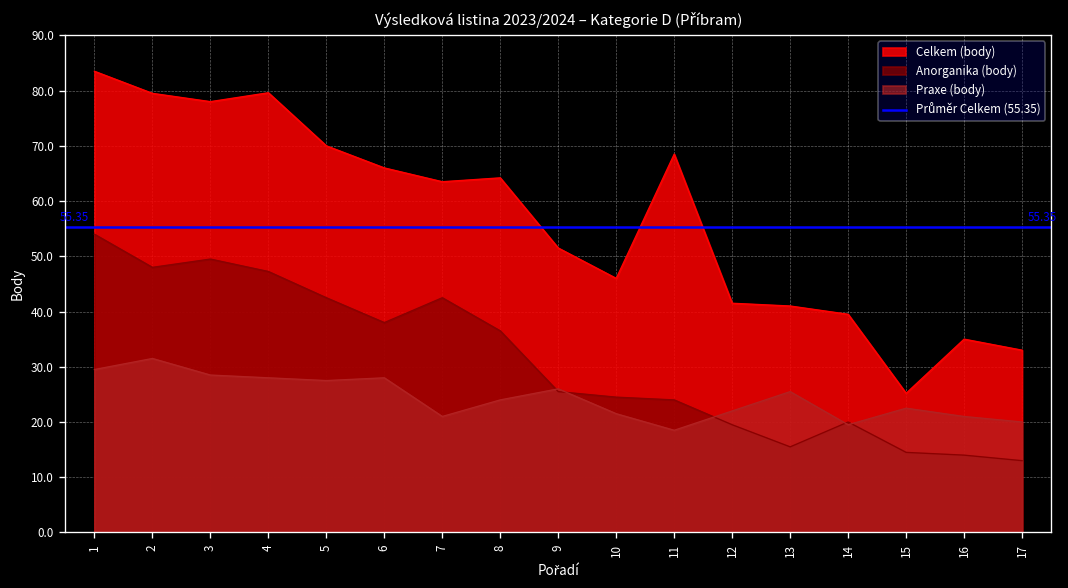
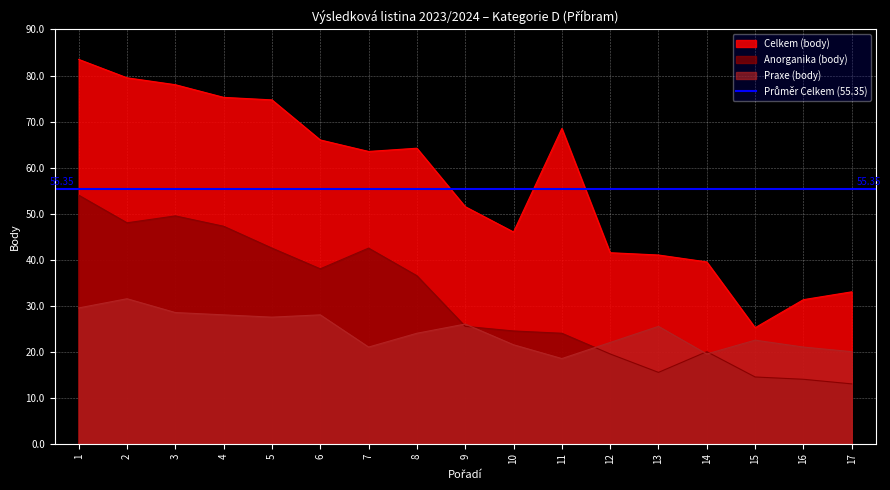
Celkem (body), 4: 80 -> 75
Celkem (body), 5: 70 -> 75
Celkem (body), 16: 35 -> 31
